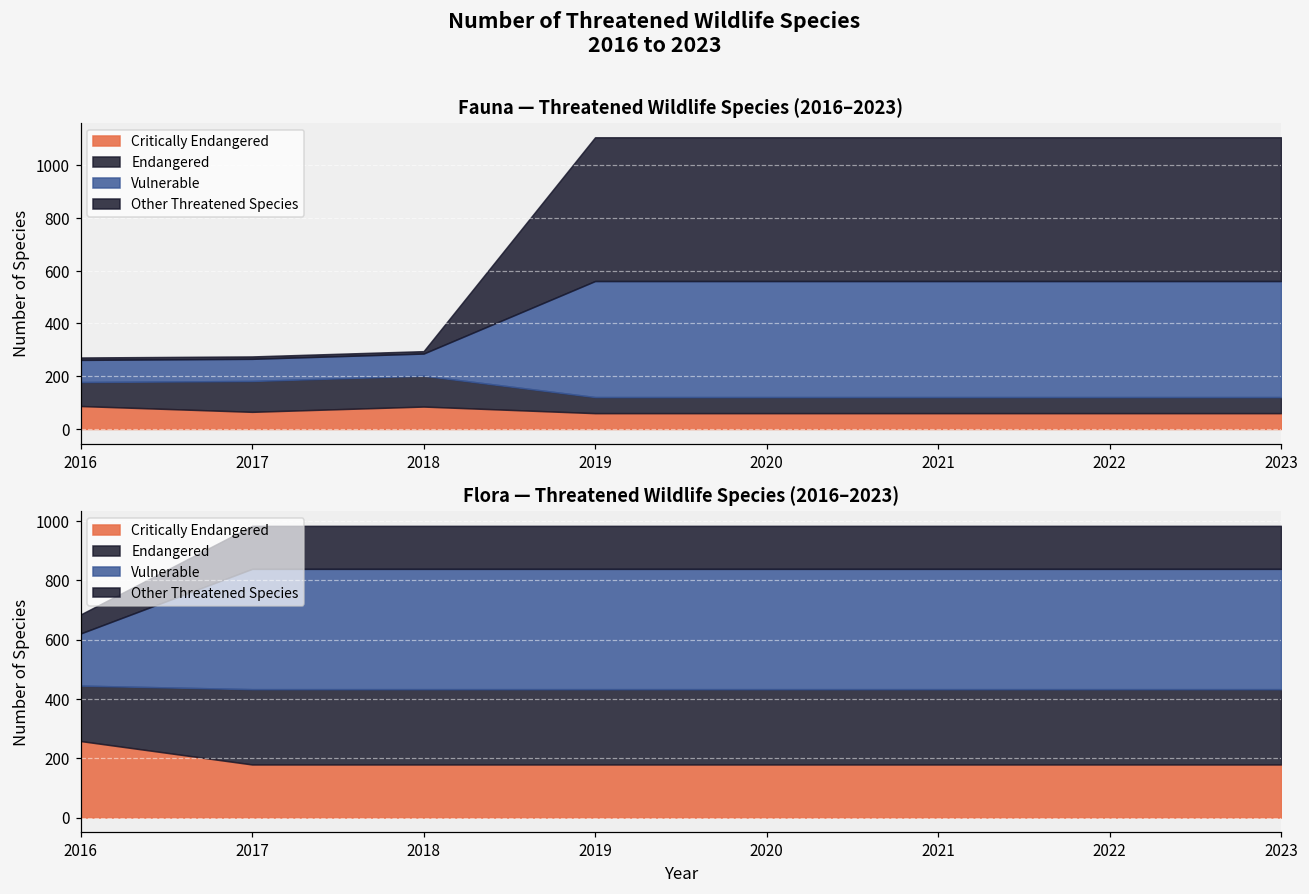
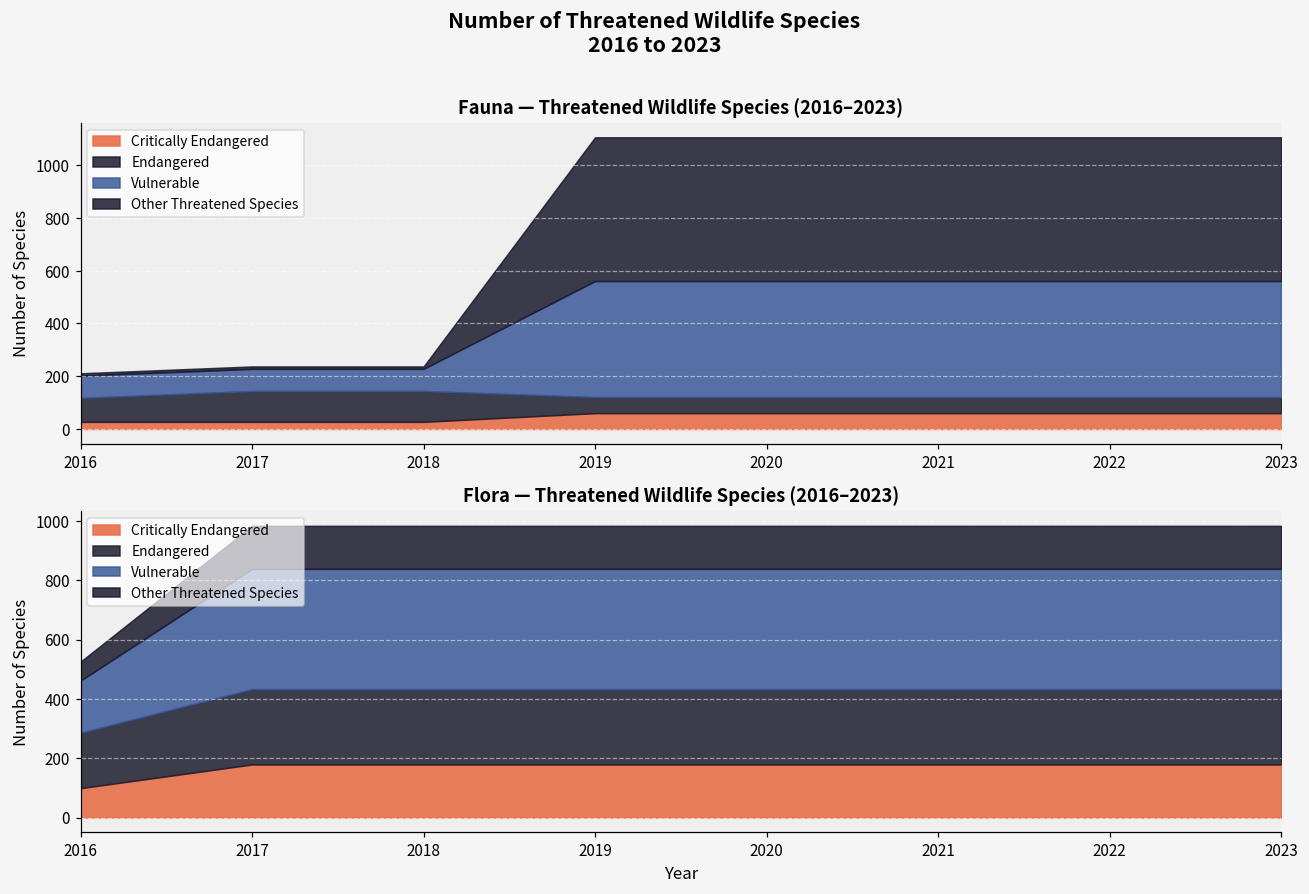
Fauna — Threatened Wildlife Species (2016–2023), Critically Endangered, 2016: 90 -> 30
Fauna — Threatened Wildlife Species (2016–2023), Critically Endangered, 2017: 70 -> 30
Fauna — Threatened Wildlife Species (2016–2023), Critically Endangered, 2018: 90 -> 30
Flora — Threatened Wildlife Species (2016–2023), Critically Endangered, 2016: 260 -> 100
